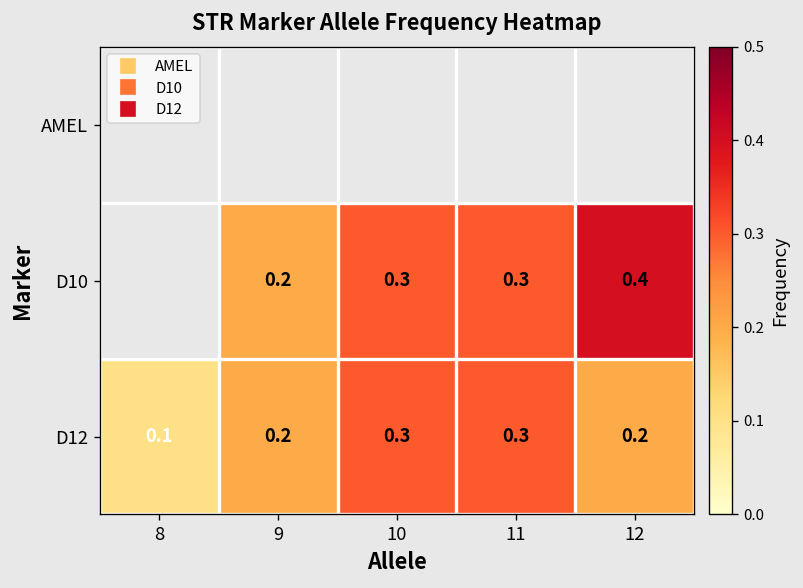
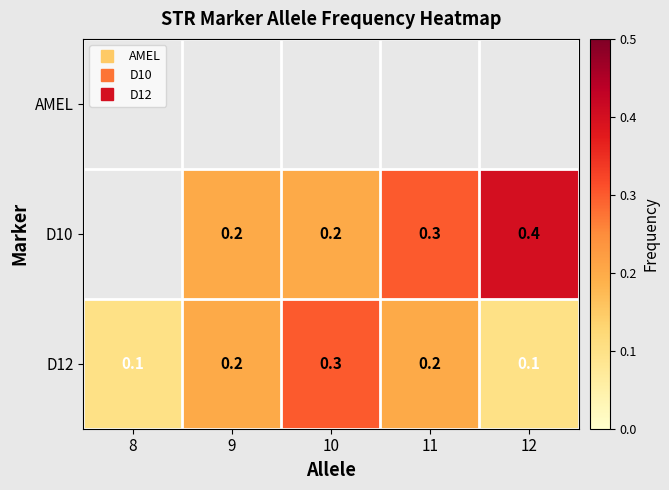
D10, 10: 0.3 -> 0.2
D12, 11: 0.3 -> 0.2
D12, 12: 0.2 -> 0.1
